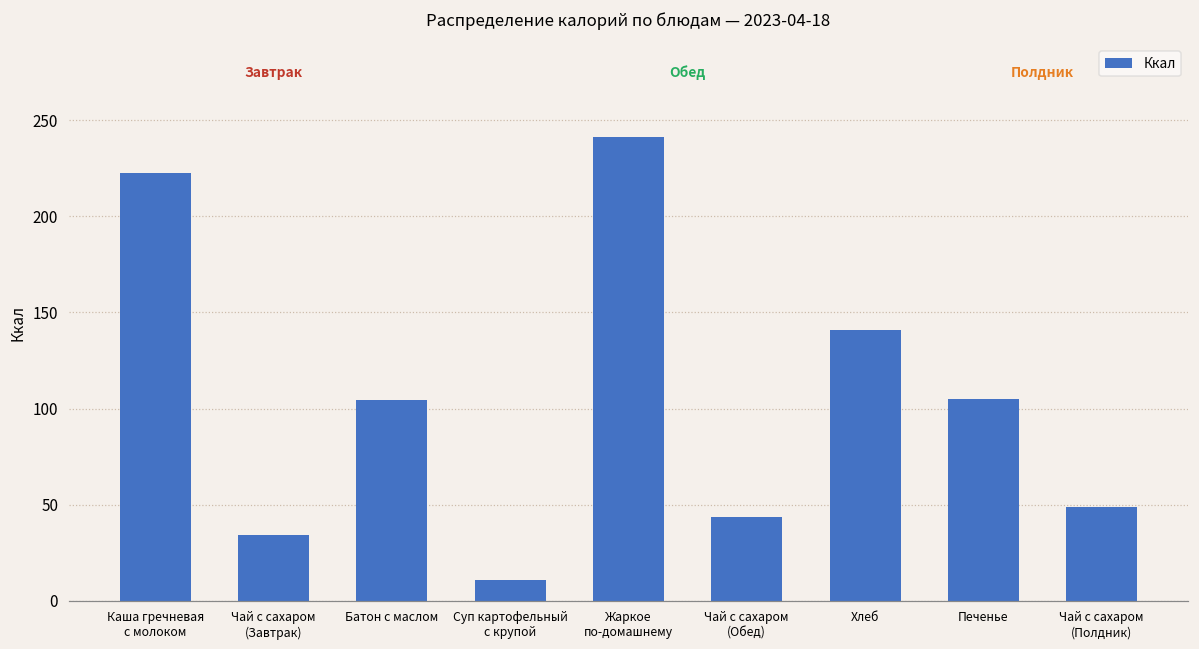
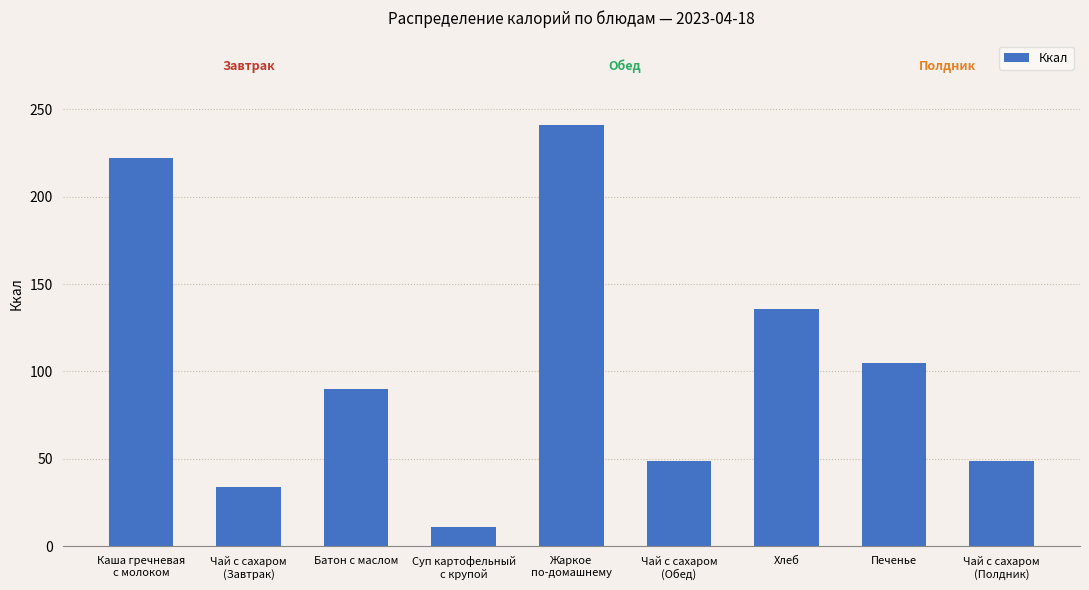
Батон с маслом: 104 -> 90
Чай с сахаром (Обед): 44 -> 49
Хлеб: 141 -> 136
